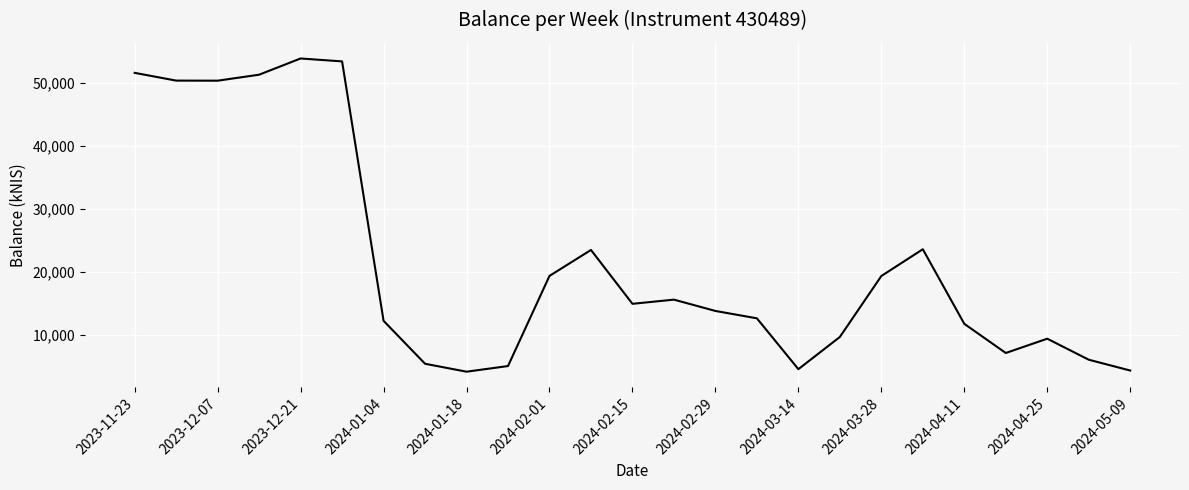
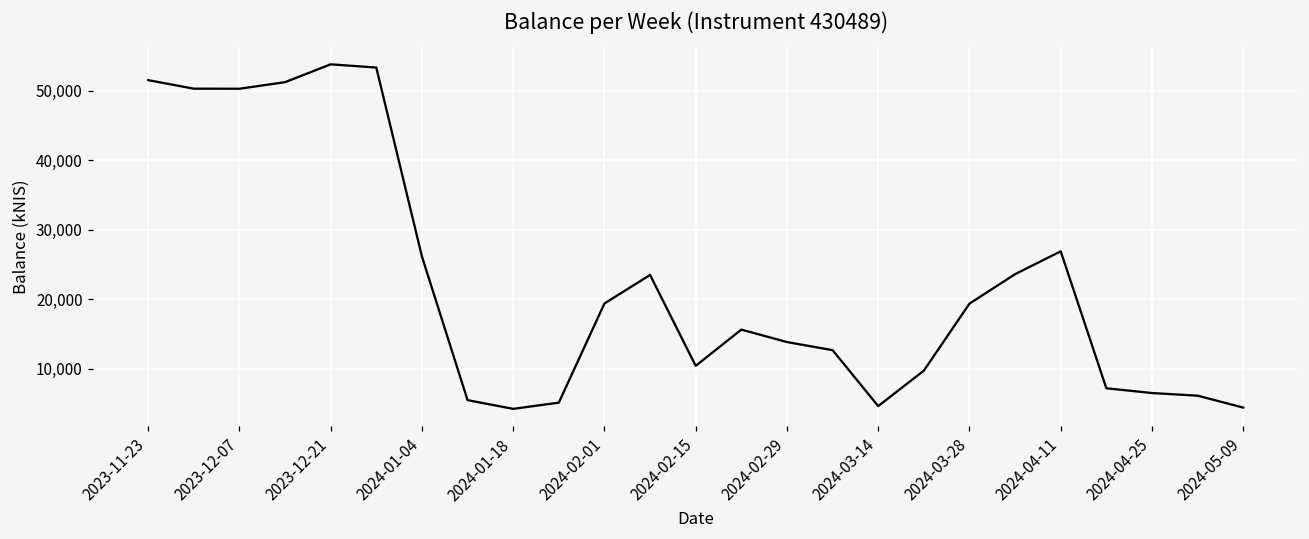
2024-01-04: 12,000 -> 26,000
2024-02-15: 15,000 -> 10,000
2024-04-11: 12,000 -> 27,000
2024-04-25: 9,000 -> 7,000
